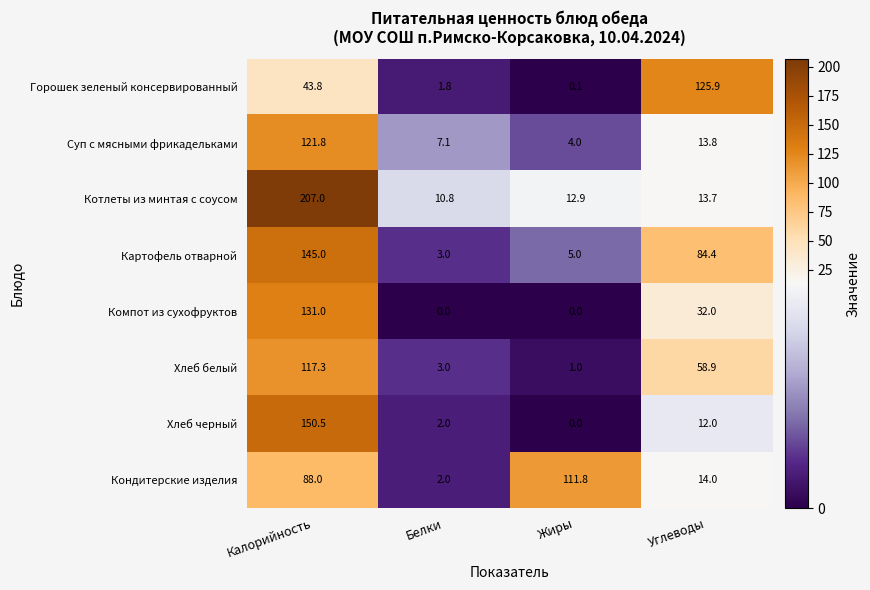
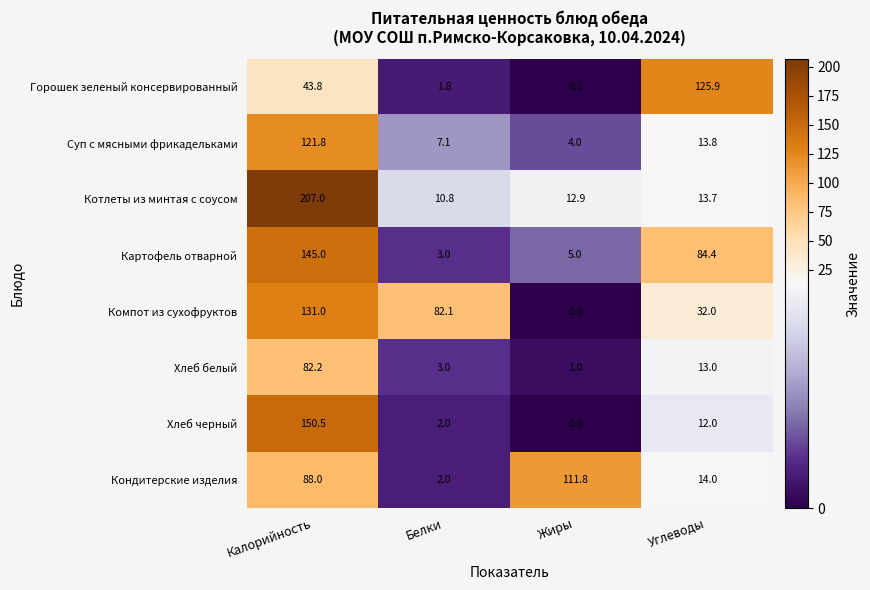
Компот из сухофруктов, Белки: 0.0 -> 82.1
Хлеб белый, Калорийность: 117.3 -> 82.2
Хлеб белый, Углеводы: 58.9 -> 13.0
